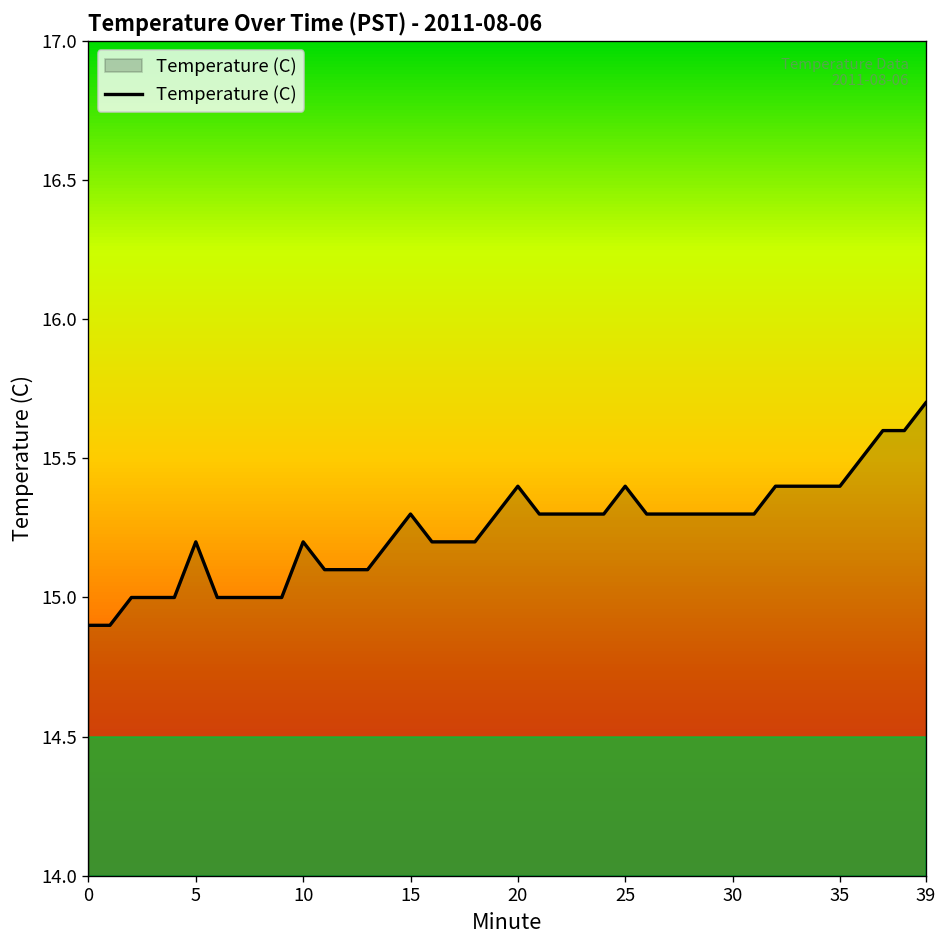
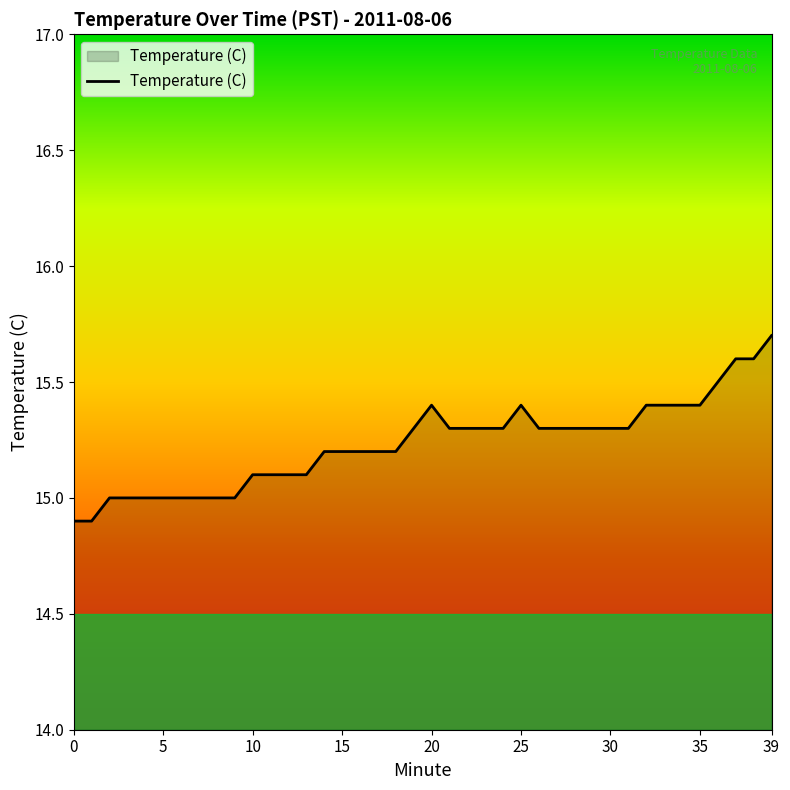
5: 15.2 -> 15.0
10: 15.2 -> 15.1
15: 15.3 -> 15.2
